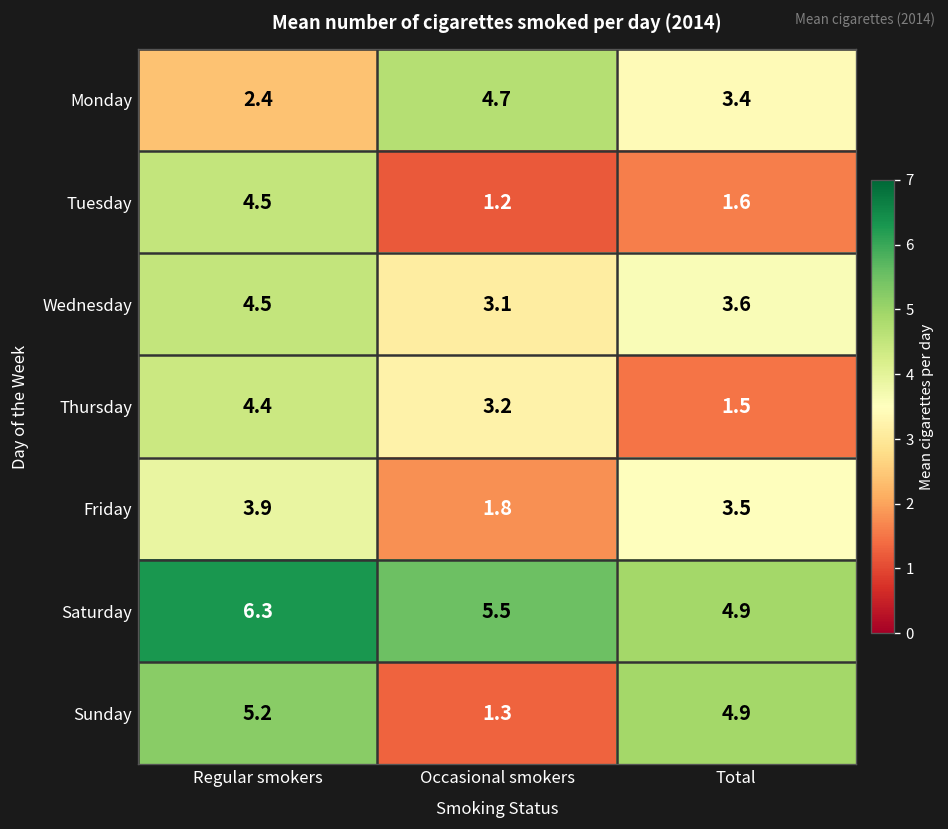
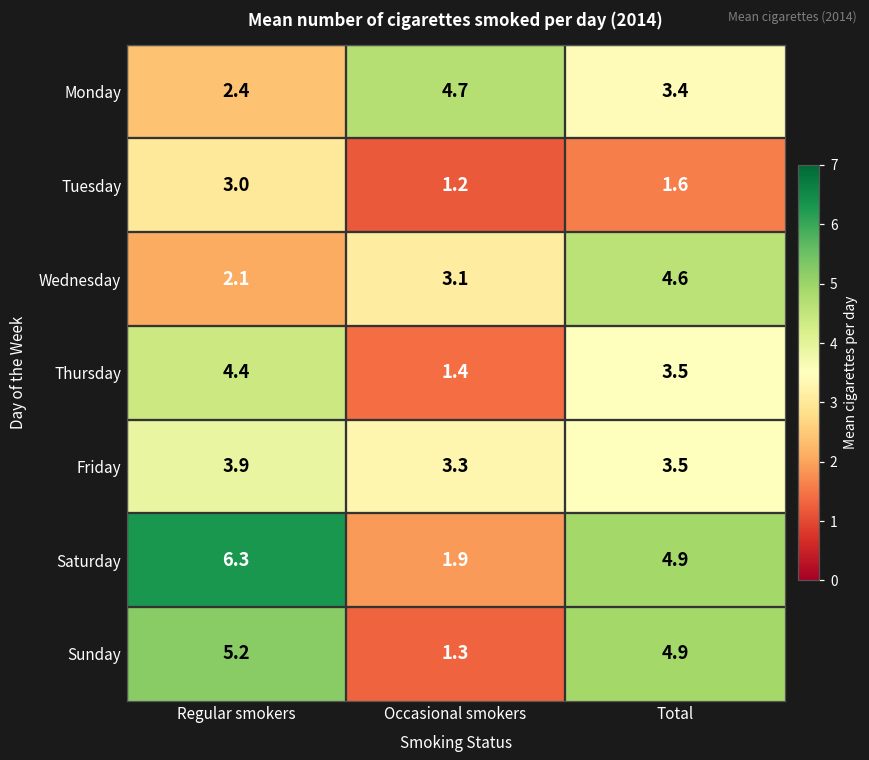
Tuesday, Regular smokers: 4.5 -> 3.0
Wednesday, Regular smokers: 4.5 -> 2.1
Wednesday, Total: 3.6 -> 4.6
Thursday, Occasional smokers: 3.2 -> 1.4
Thursday, Total: 1.5 -> 3.5
Friday, Occasional smokers: 1.8 -> 3.3
Saturday, Occasional smokers: 5.5 -> 1.9
